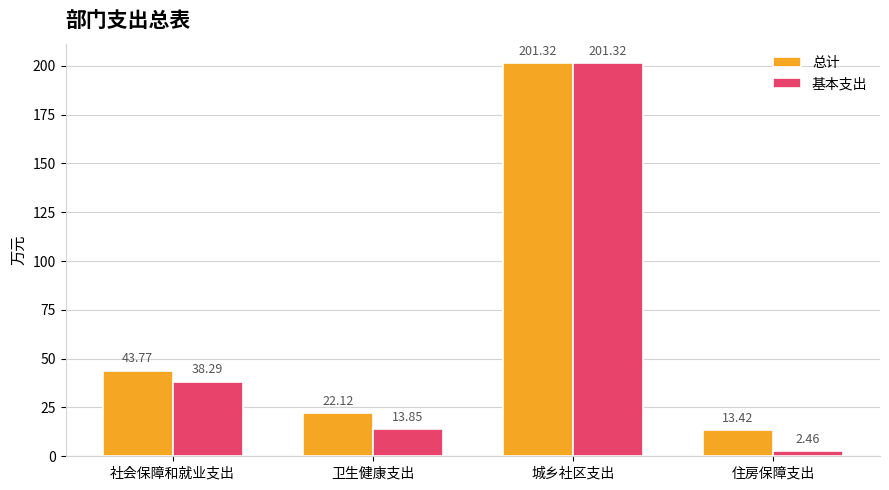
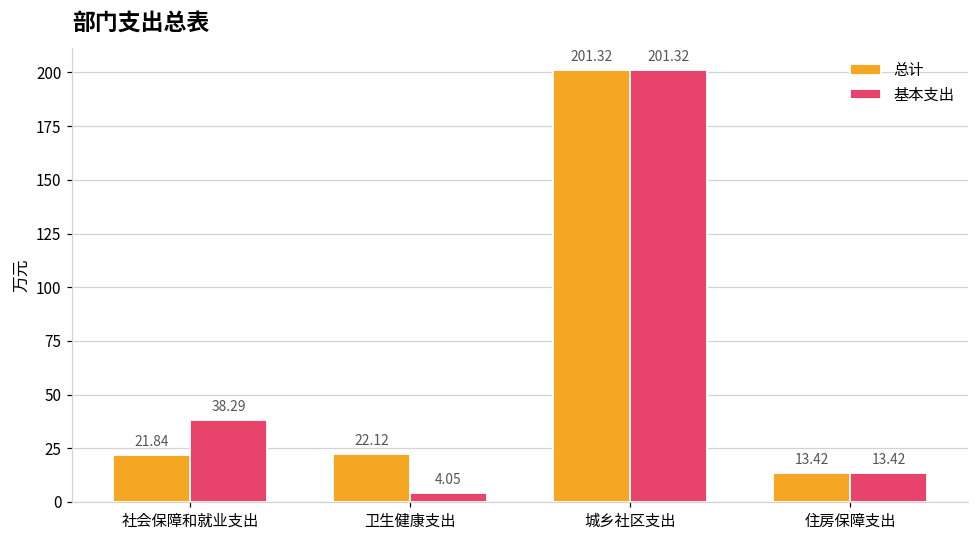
总计, 社会保障和就业支出: 43.77 -> 21.84
基本支出, 卫生健康支出: 13.85 -> 4.05
基本支出, 住房保障支出: 2.46 -> 13.42
